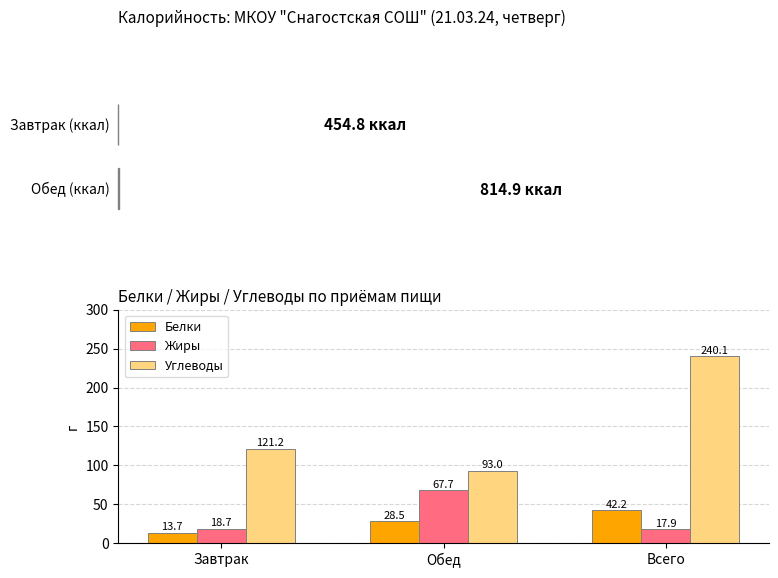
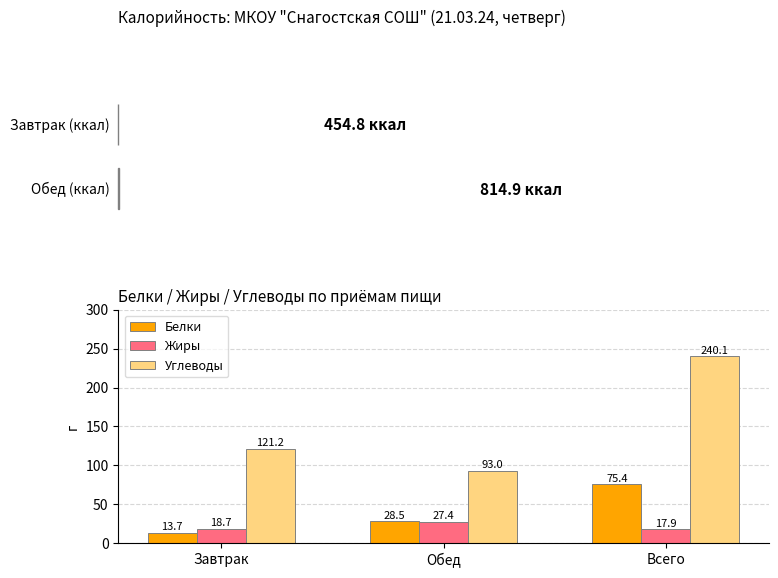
Жиры, Обед: 67.7 -> 27.4
Белки, Всего: 42.2 -> 75.4
